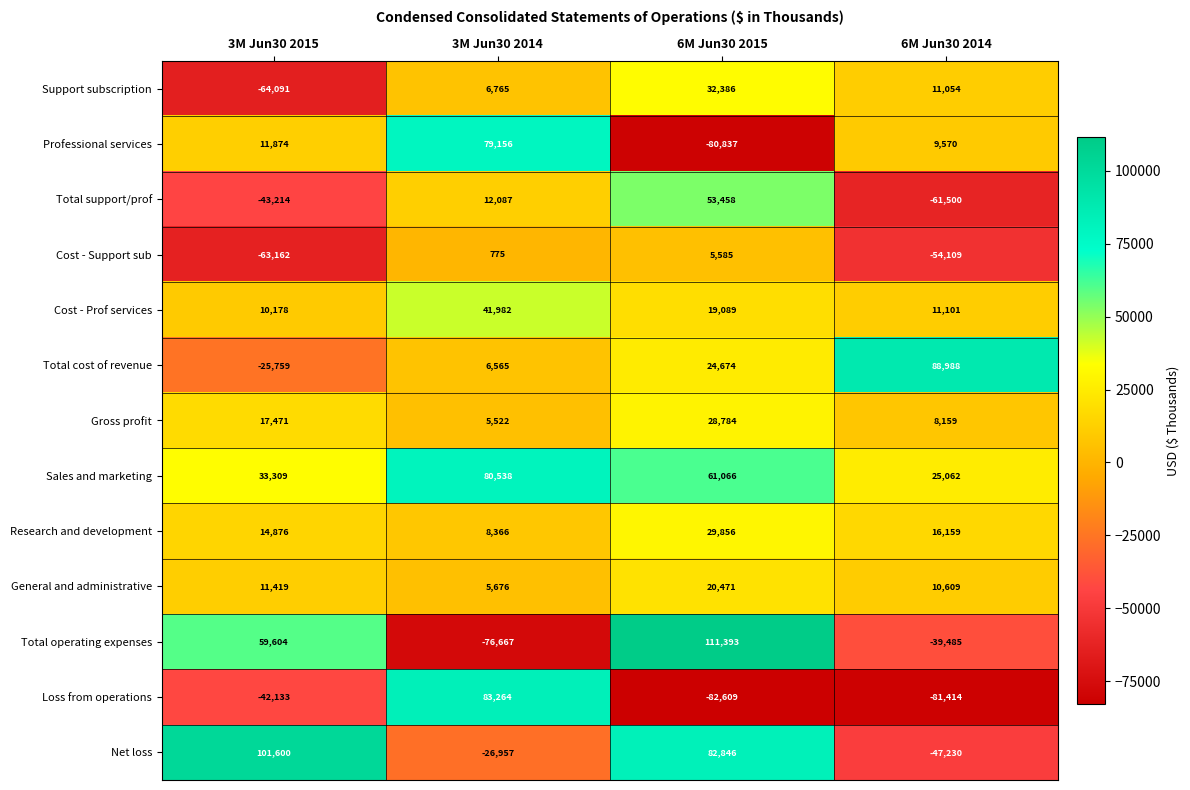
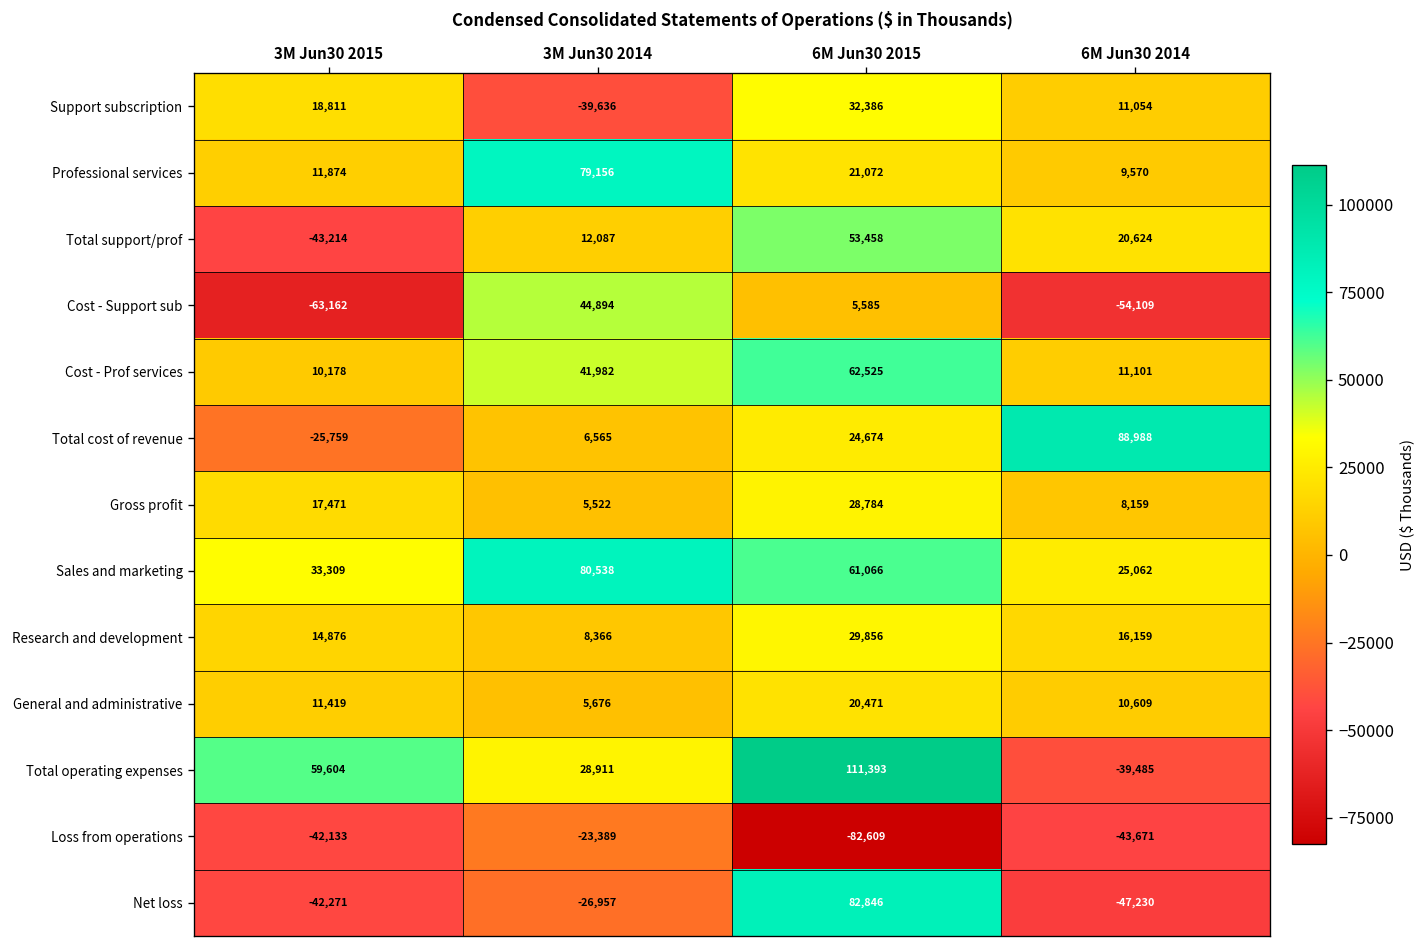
Support subscription, 3M Jun30 2015: -64,091 -> 18,811
Support subscription, 3M Jun30 2014: 6,765 -> -39,636
Professional services, 6M Jun30 2015: -80,837 -> 21,072
Total support/prof, 6M Jun30 2014: -61,500 -> 20,624
Cost - Support sub, 3M Jun30 2014: 775 -> 44,894
Cost - Prof services, 6M Jun30 2015: 19,089 -> 62,525
Total operating expenses, 3M Jun30 2014: -76,667 -> 28,911
Loss from operations, 3M Jun30 2014: 83,264 -> -23,389
Loss from operations, 6M Jun30 2014: -81,414 -> -43,671
Net loss, 3M Jun30 2015: 101,600 -> -42,271
